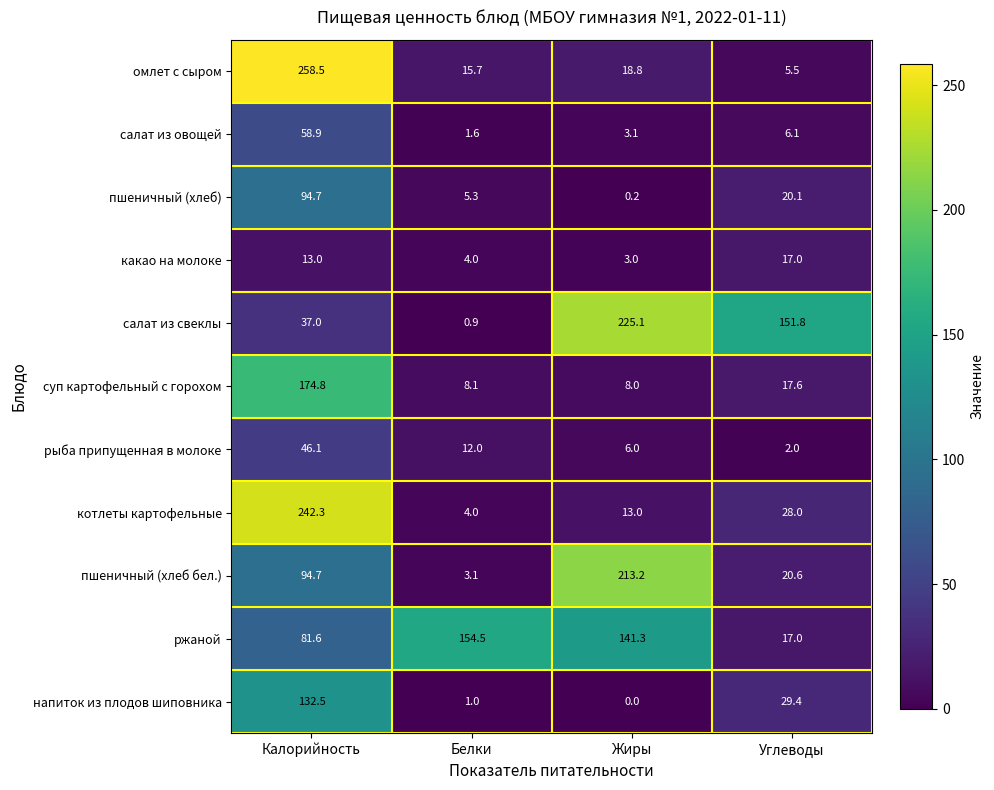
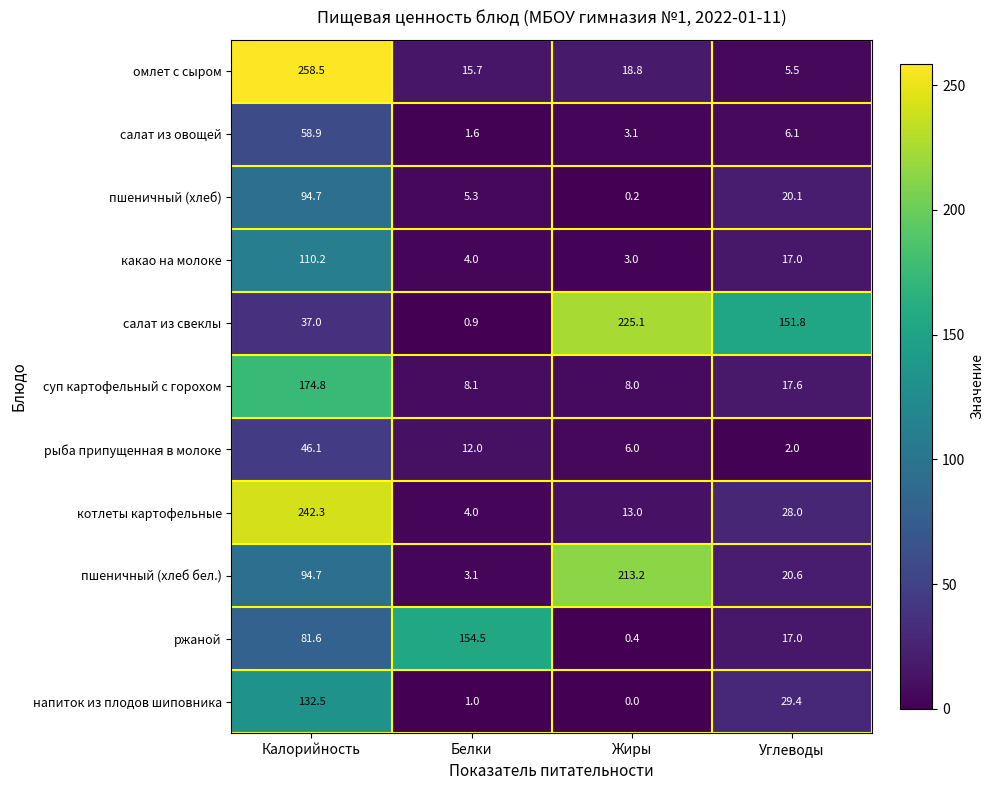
какао на молоке, Калорийность: 13.0 -> 110.2
ржаной, Жиры: 141.3 -> 0.4
